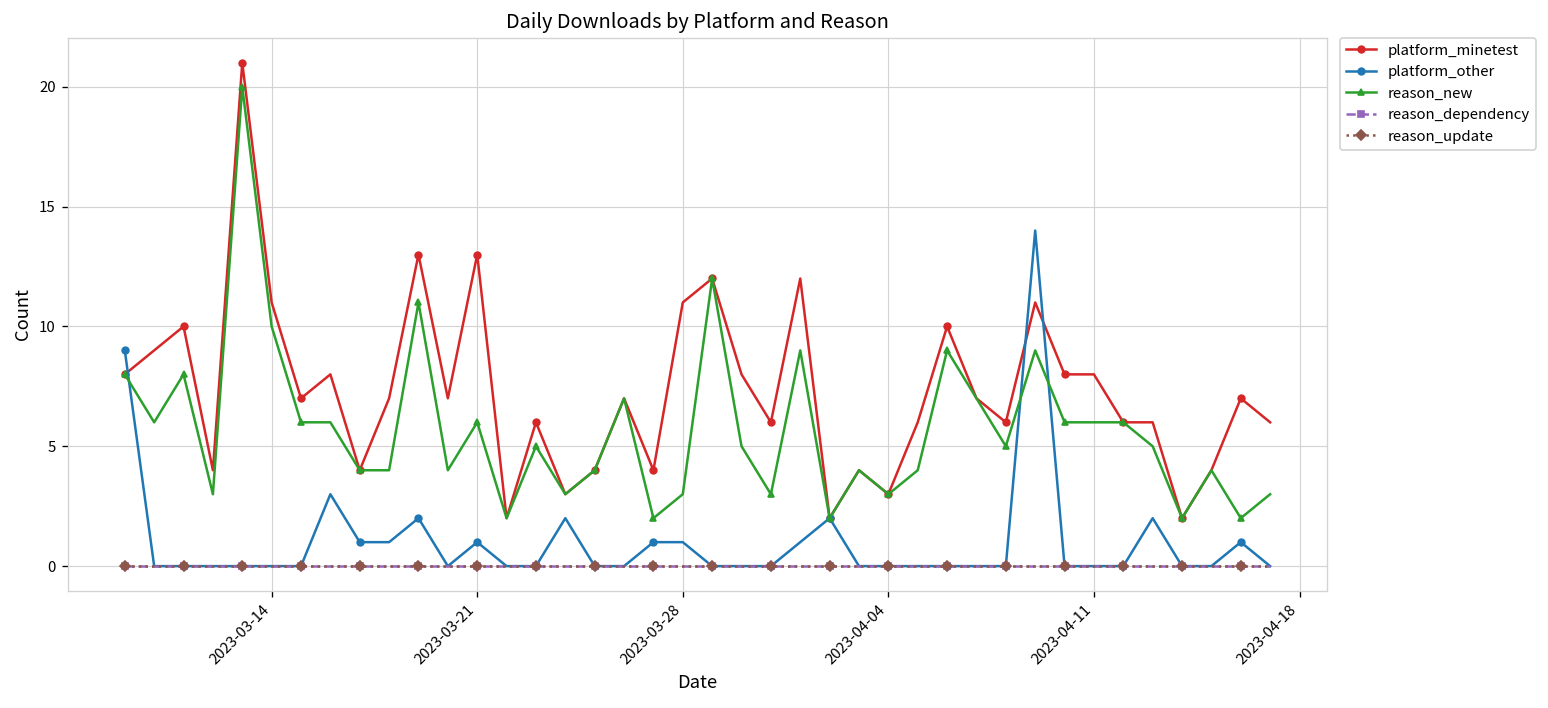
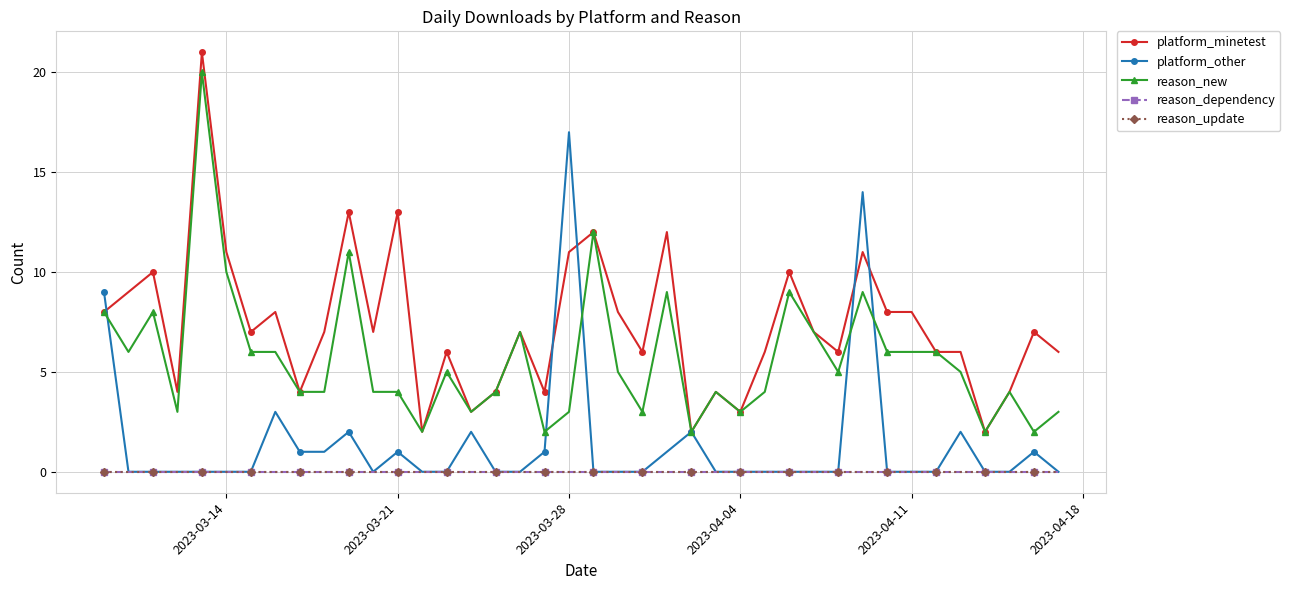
reason_new, 2023-03-21: 6 -> 4
platform_other, 2023-03-28: 1 -> 17
